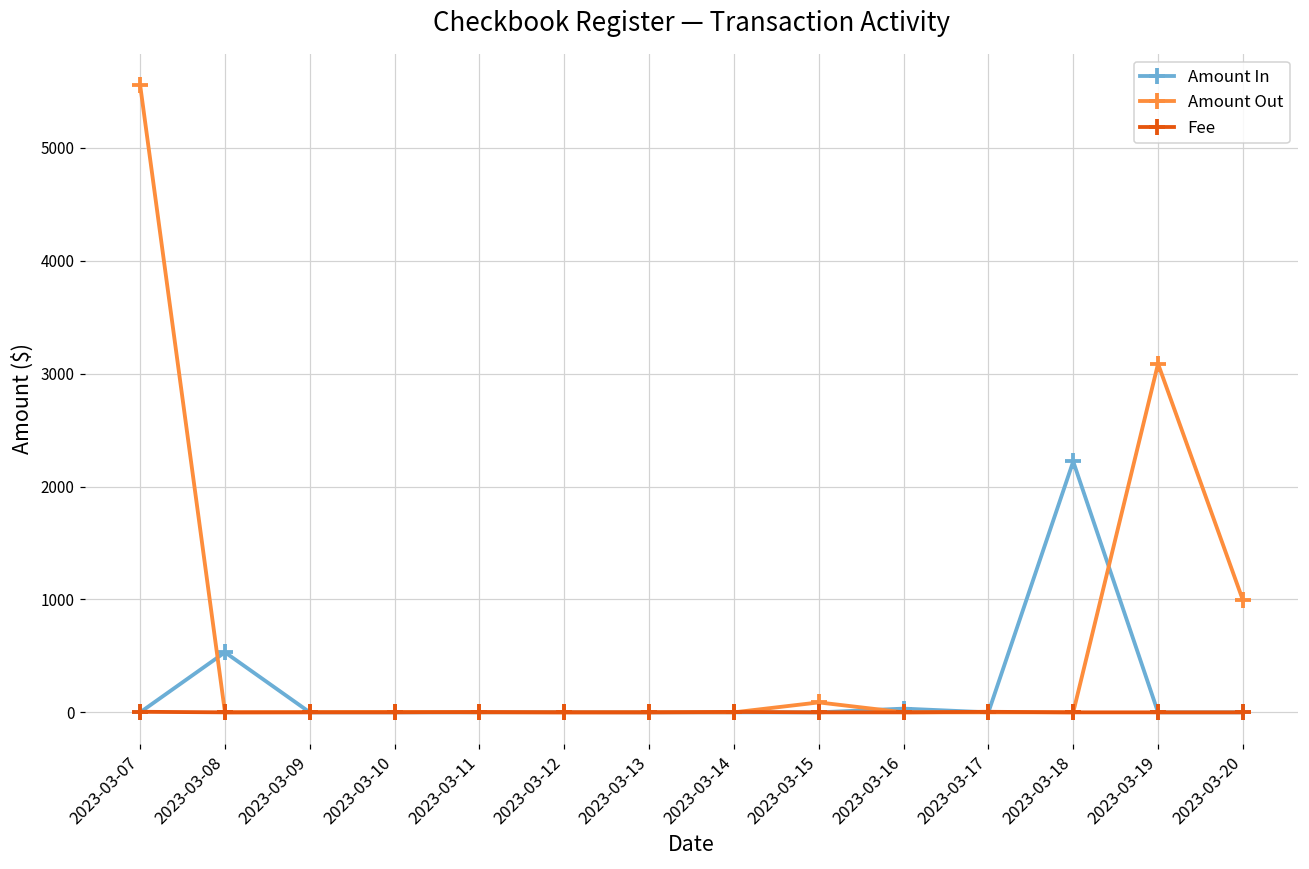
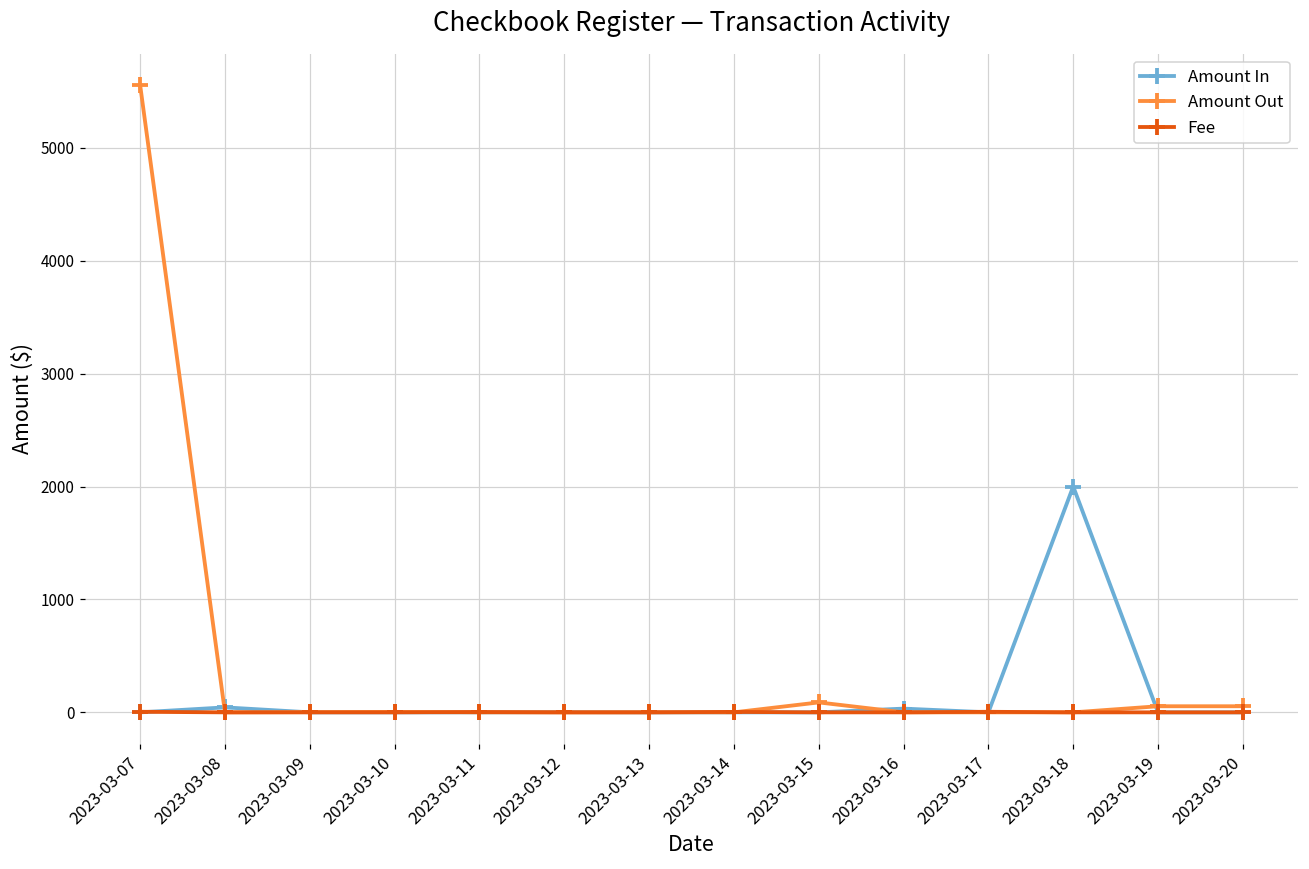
Amount In, 2023-03-08: 530 -> 40
Amount In, 2023-03-18: 2220 -> 2000
Amount Out, 2023-03-19: 3090 -> 50
Amount Out, 2023-03-20: 990 -> 50
